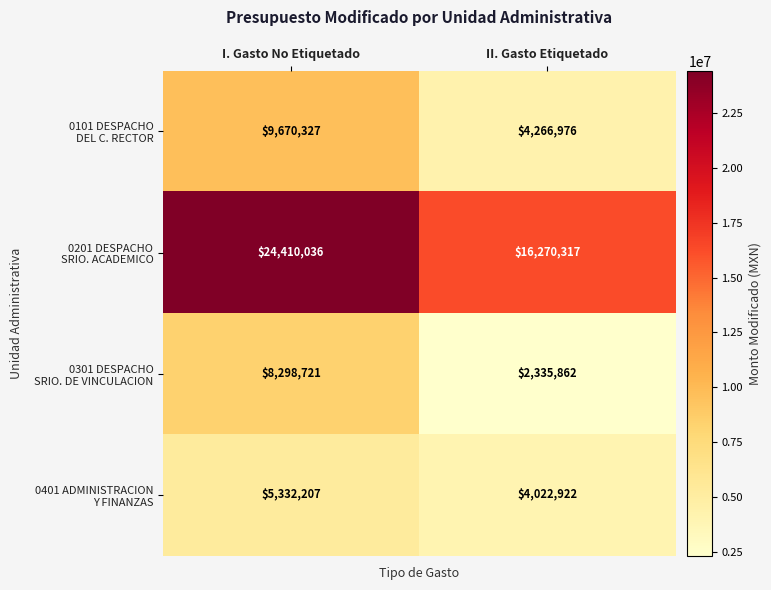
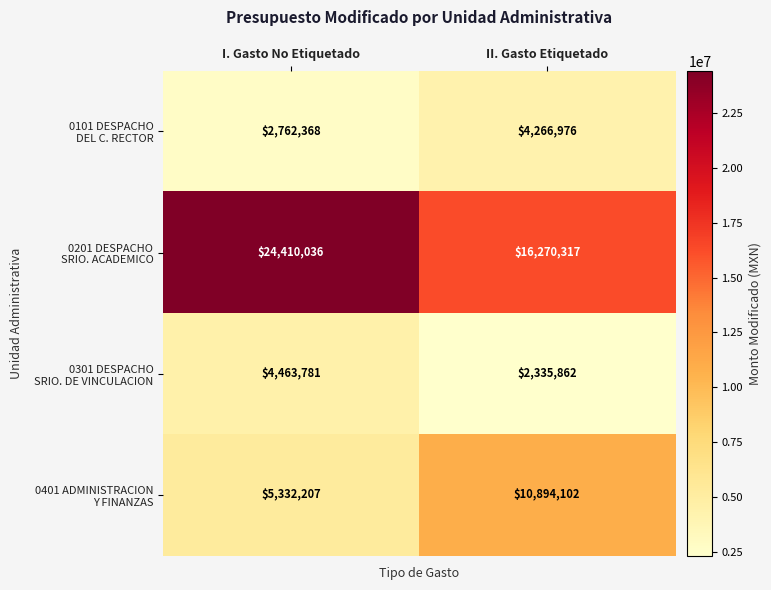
0101 DESPACHO DEL C. RECTOR, I. Gasto No Etiquetado: $9,670,327 -> $2,762,368
0301 DESPACHO SRIO. DE VINCULACION, I. Gasto No Etiquetado: $8,298,721 -> $4,463,781
0401 ADMINISTRACION Y FINANZAS, II. Gasto Etiquetado: $4,022,922 -> $10,894,102
